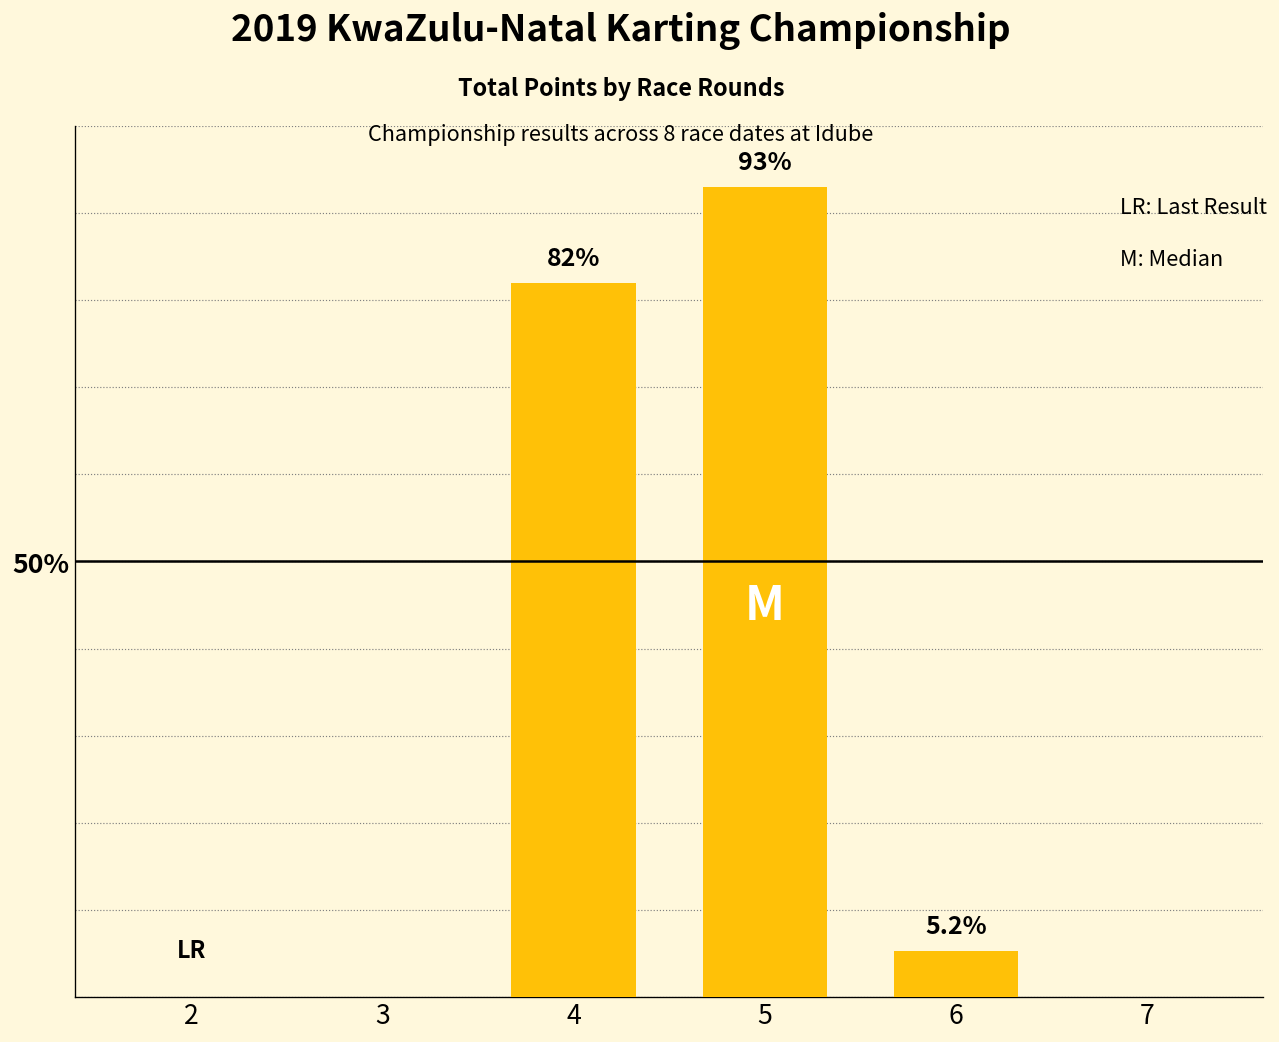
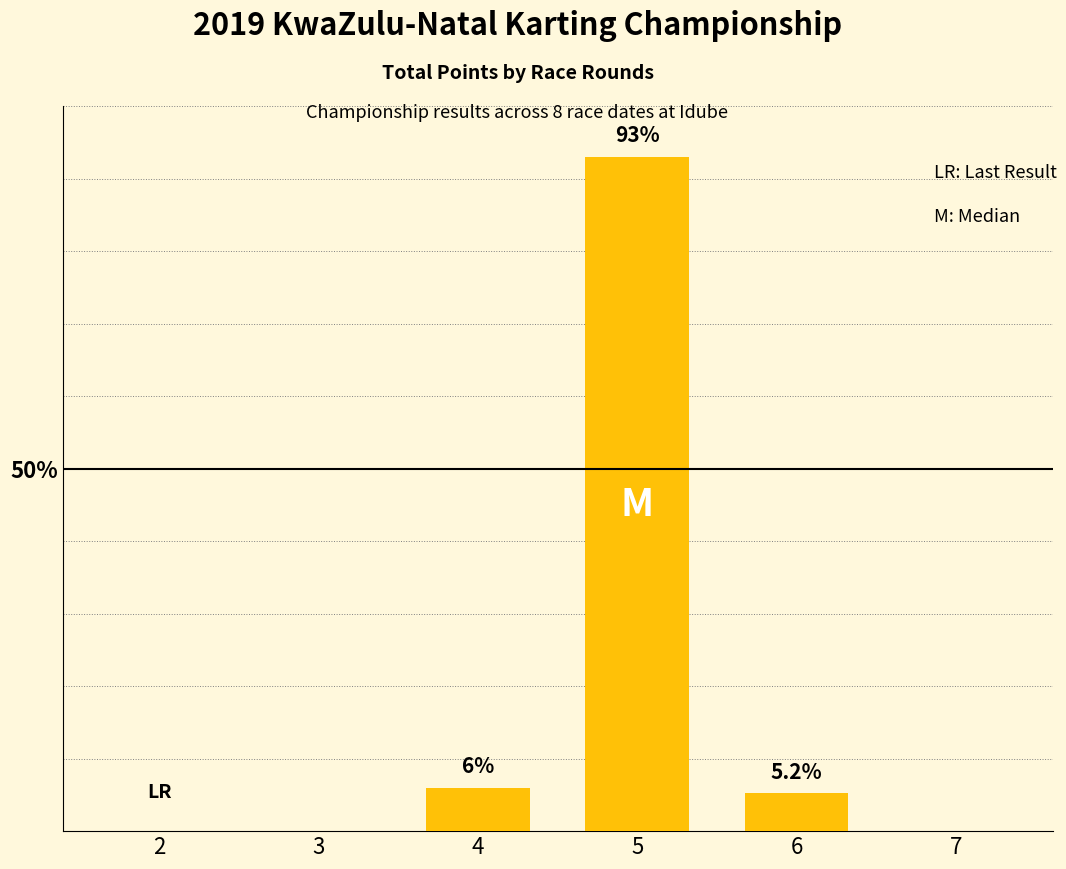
4: 82% -> 6%
